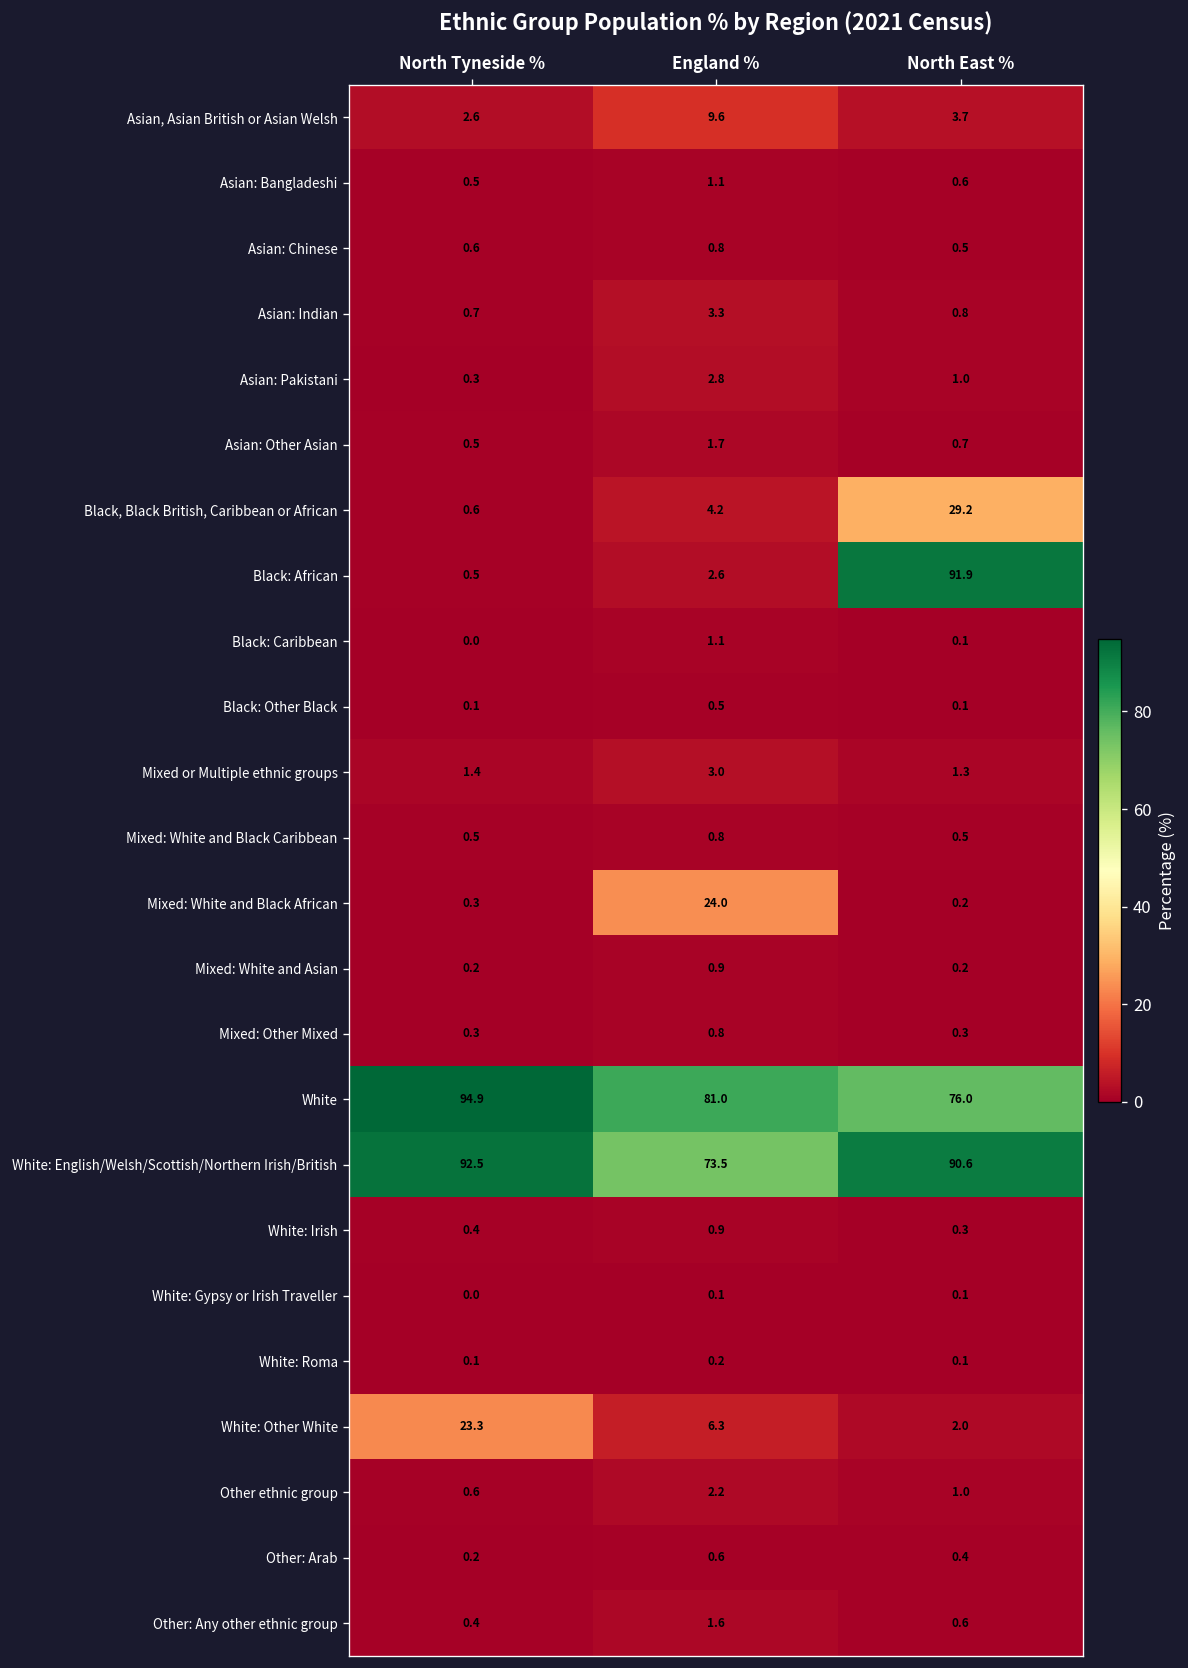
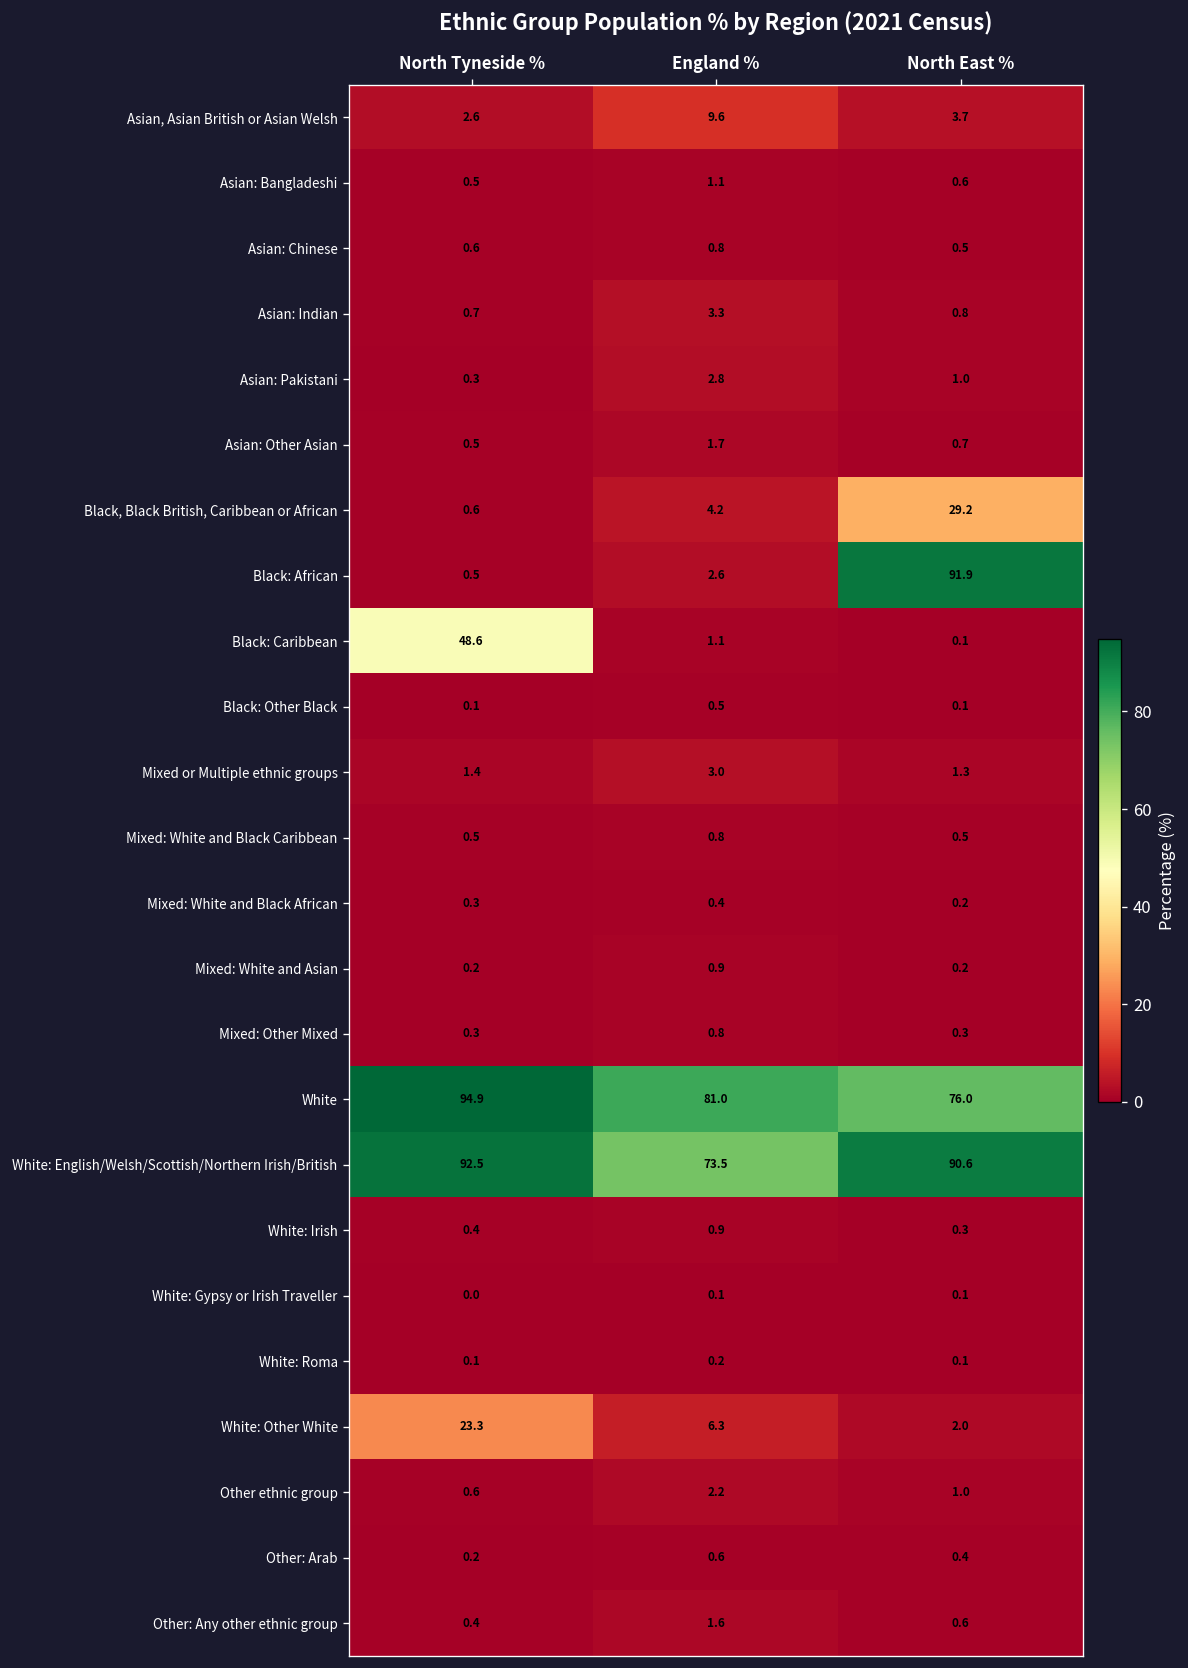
Black: Caribbean, North Tyneside %: 0.0 -> 48.6
Mixed: White and Black African, England %: 24.0 -> 0.4
